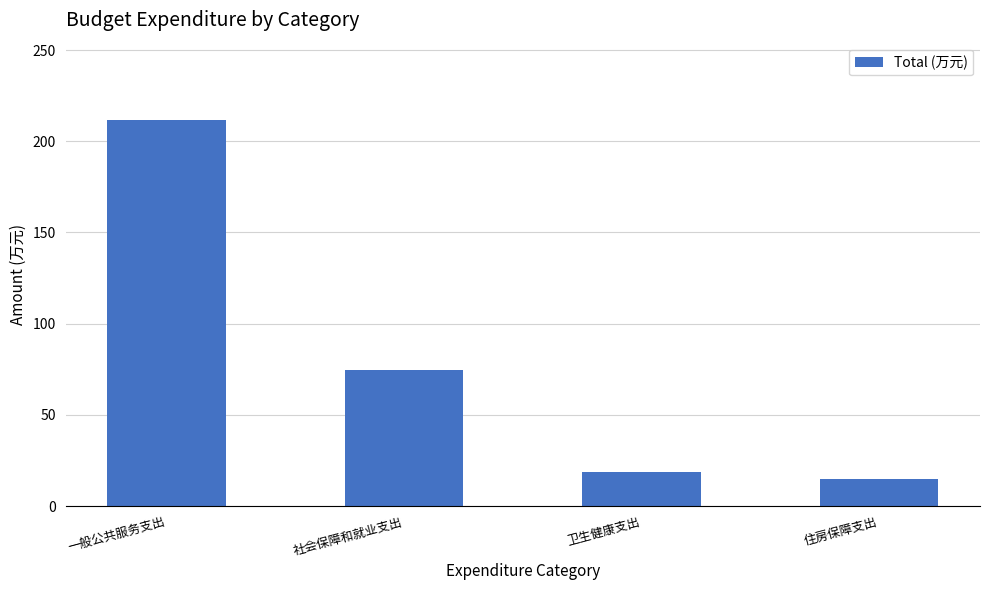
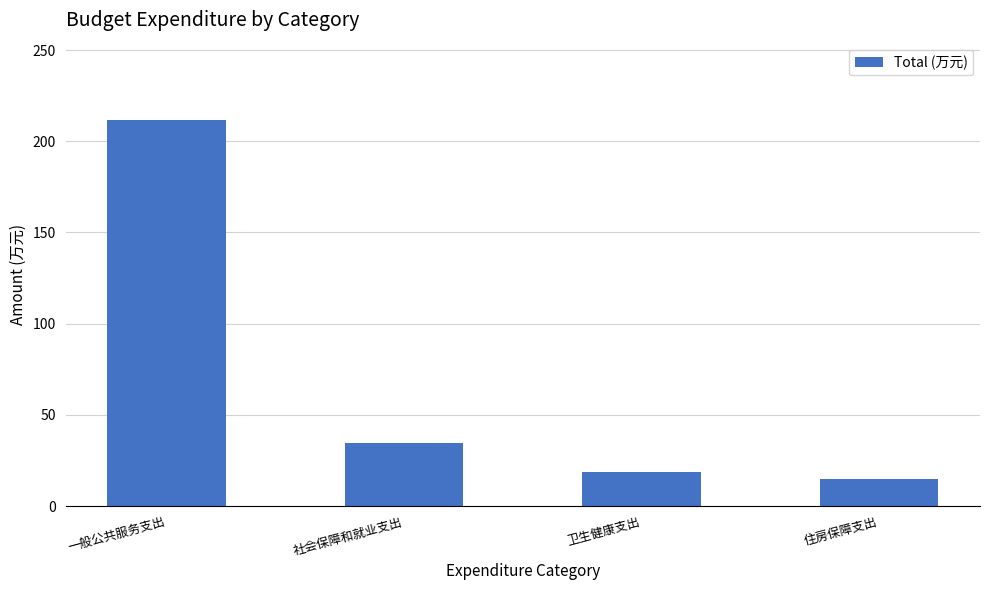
社会保障和就业支出: 74 -> 35
